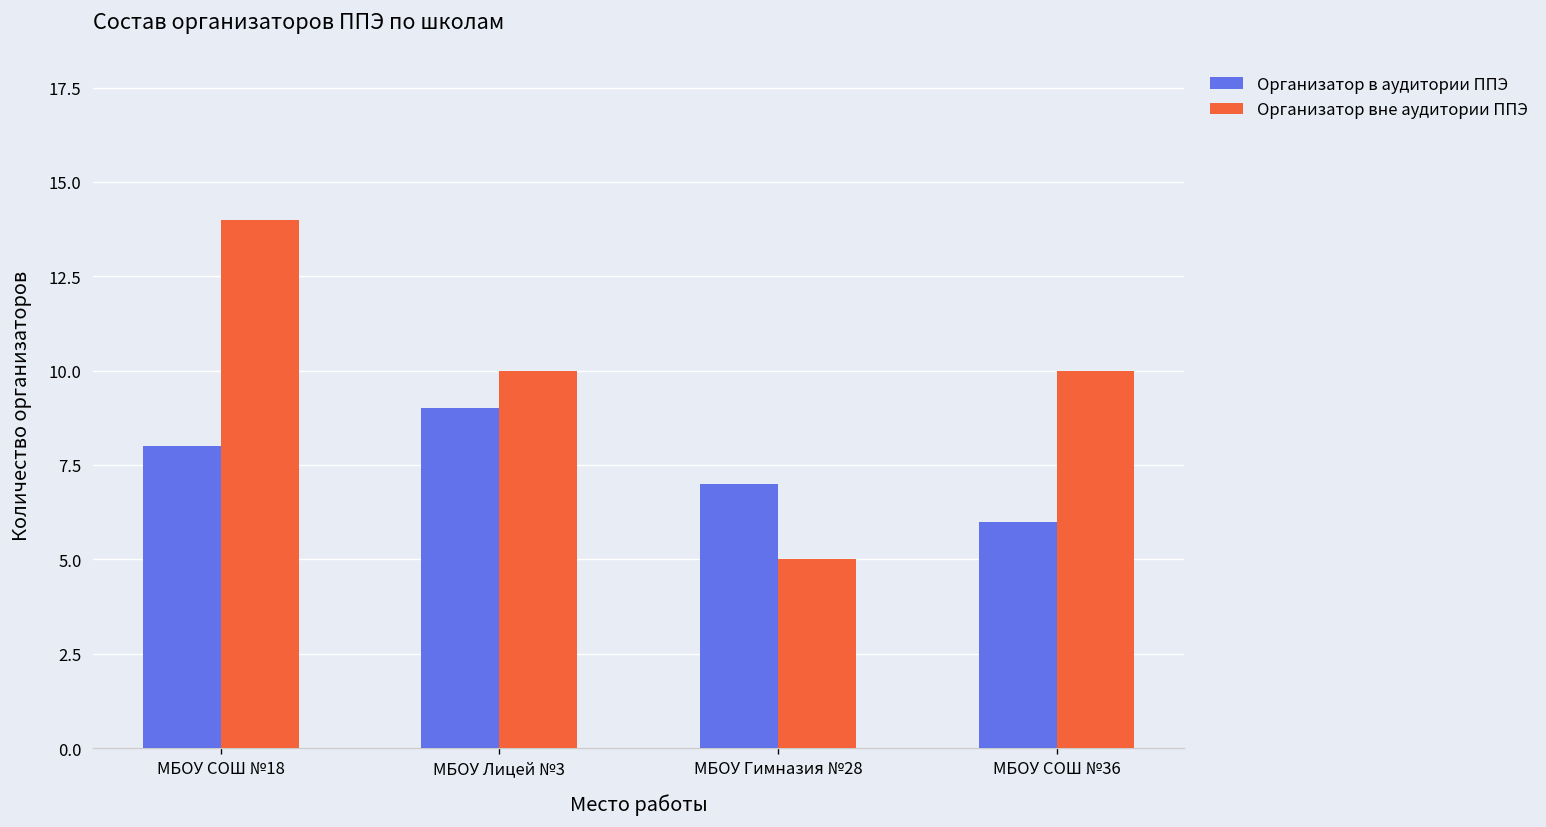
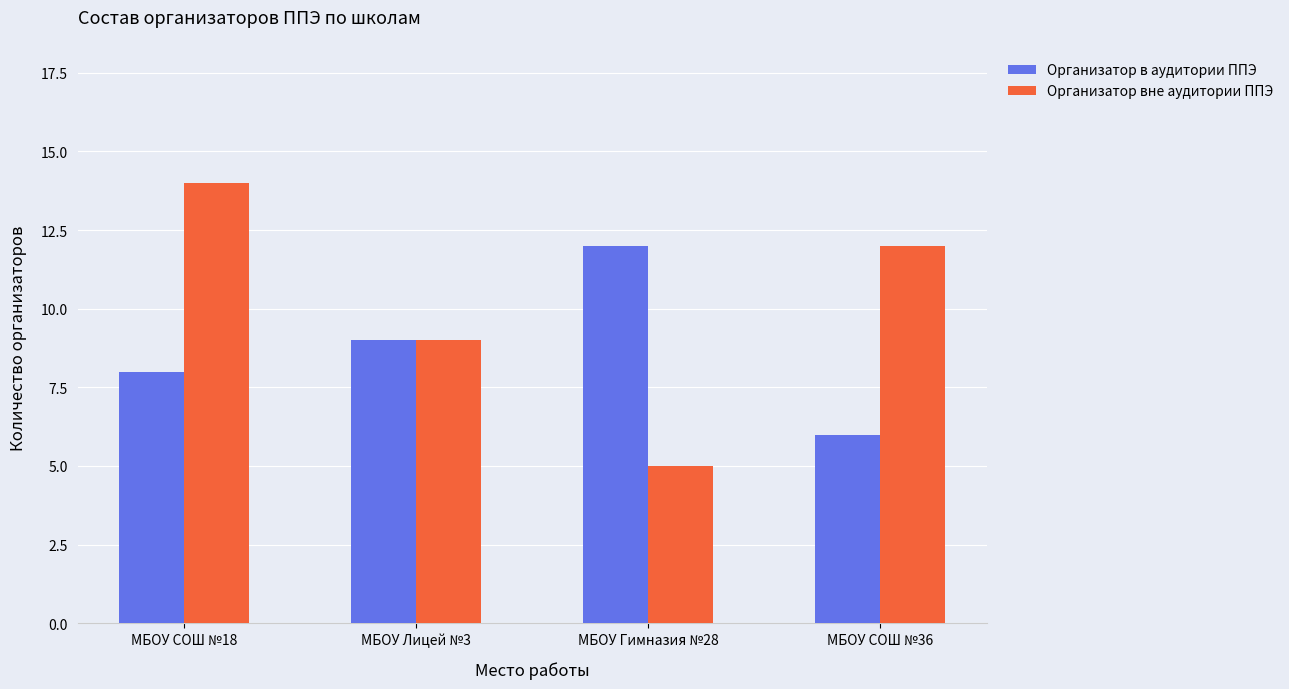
Организатор вне аудитории ППЭ, МБОУ Лицей №3: 10 -> 9
Организатор в аудитории ППЭ, МБОУ Гимназия №28: 7 -> 12
Организатор вне аудитории ППЭ, МБОУ СОШ №36: 10 -> 12
